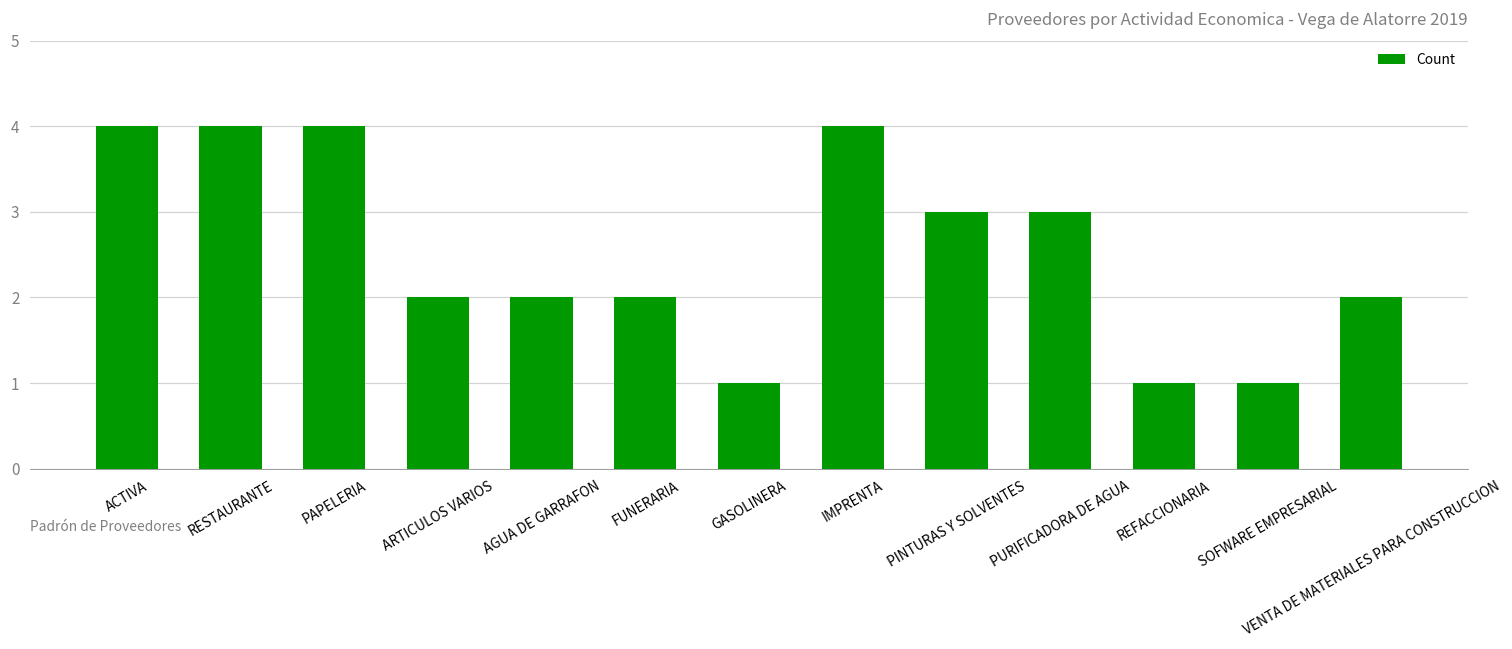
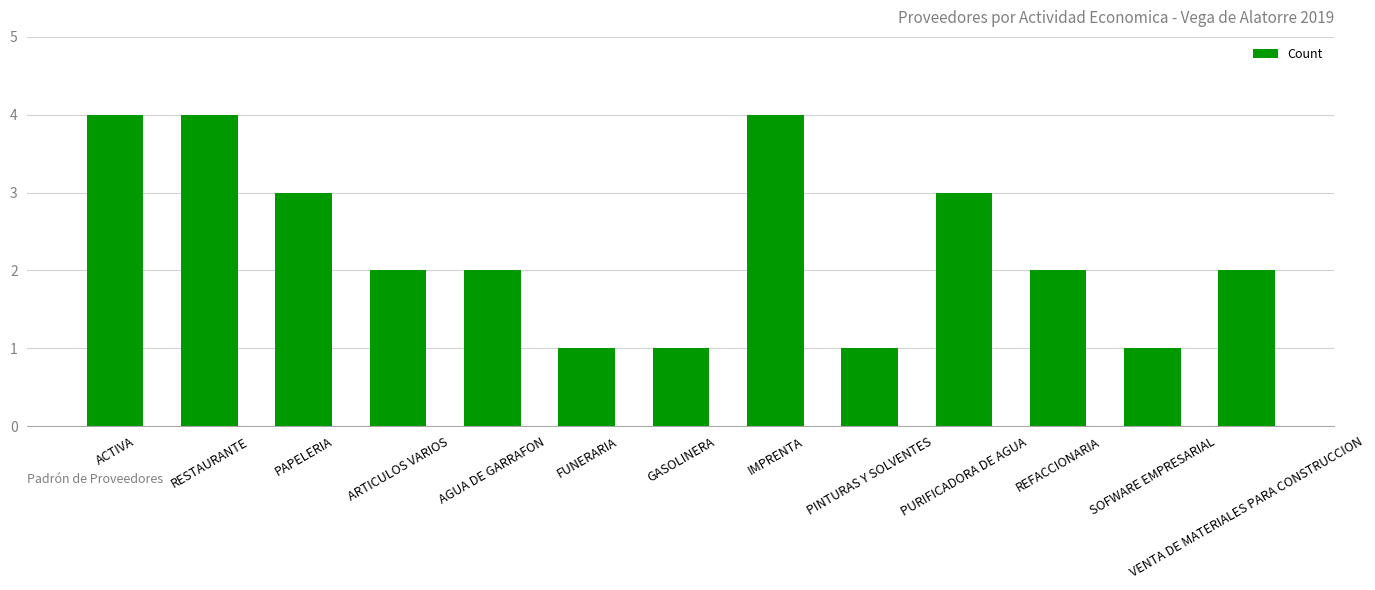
PAPELERIA: 4 -> 3
FUNERARIA: 2 -> 1
PINTURAS Y SOLVENTES: 3 -> 1
REFACCIONARIA: 1 -> 2
